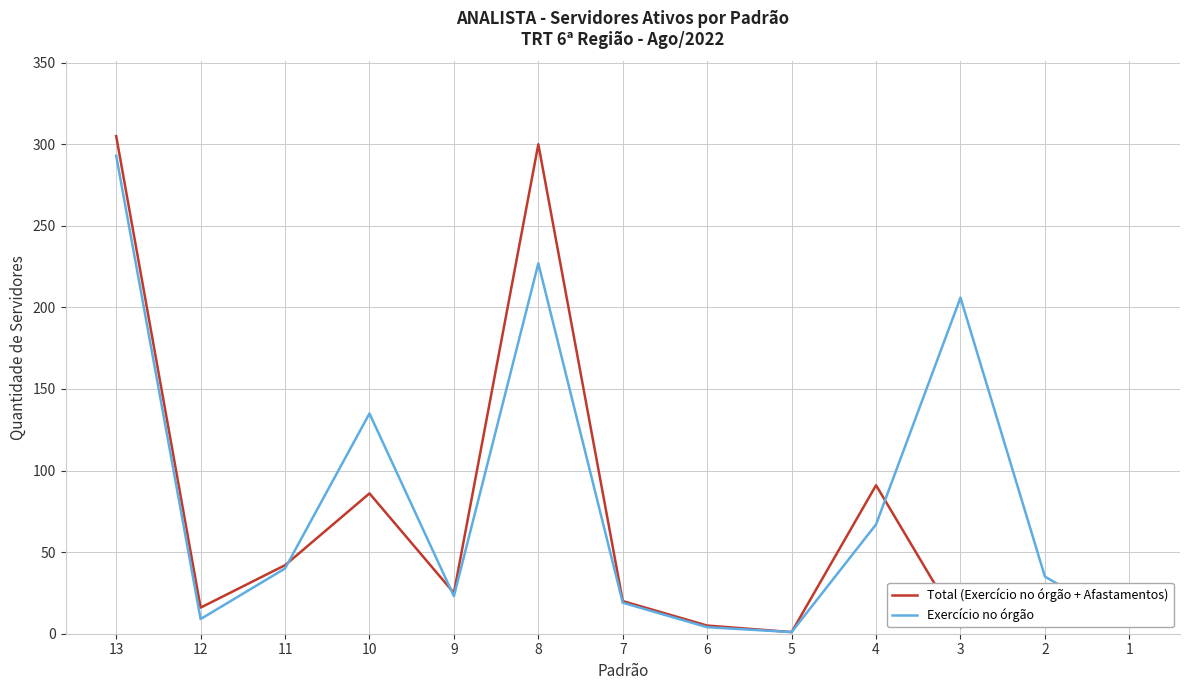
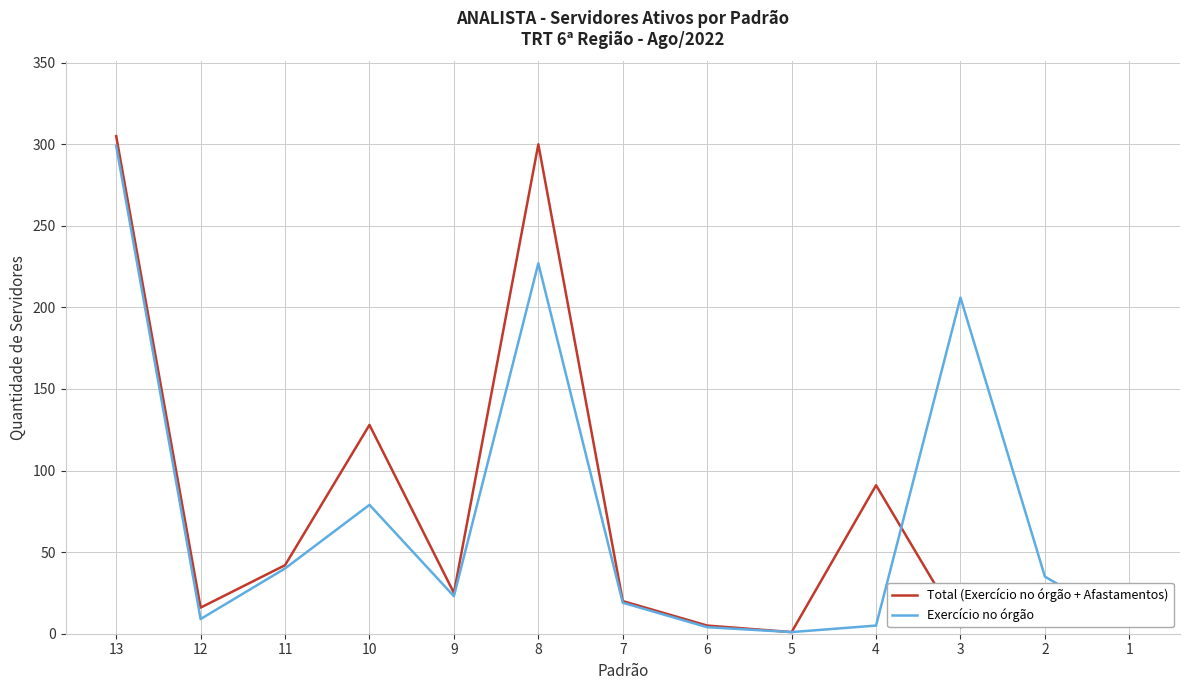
Exercício no órgão, 13: 293 -> 299
Total (Exercício no órgão + Afastamentos), 10: 86 -> 128
Exercício no órgão, 10: 135 -> 79
Exercício no órgão, 4: 67 -> 5
